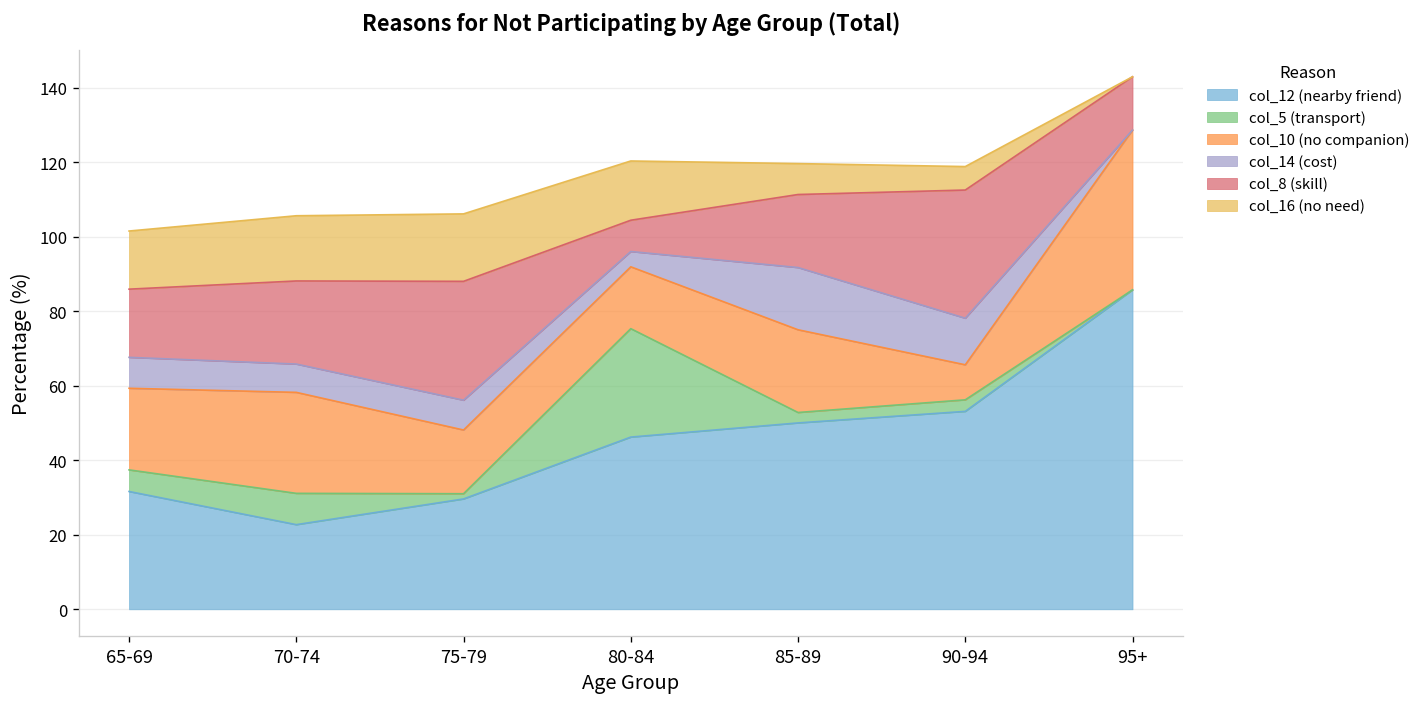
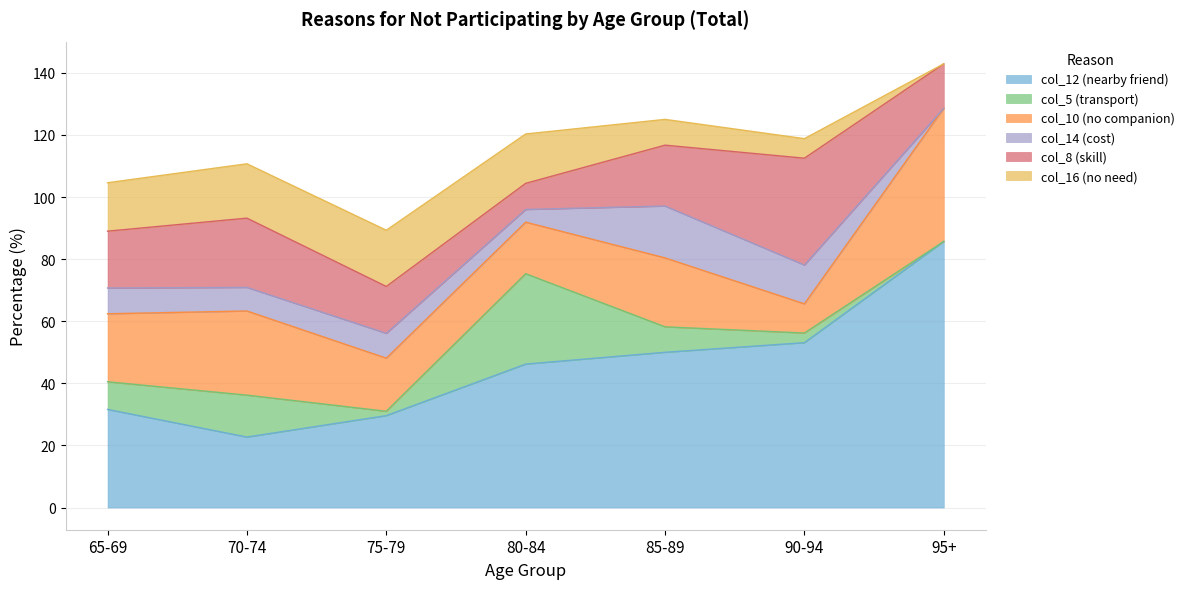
col_5 (transport), 65-69: 6 -> 9
col_5 (transport), 70-74: 8 -> 14
col_8 (skill), 75-79: 32 -> 15
col_5 (transport), 85-89: 3 -> 8
